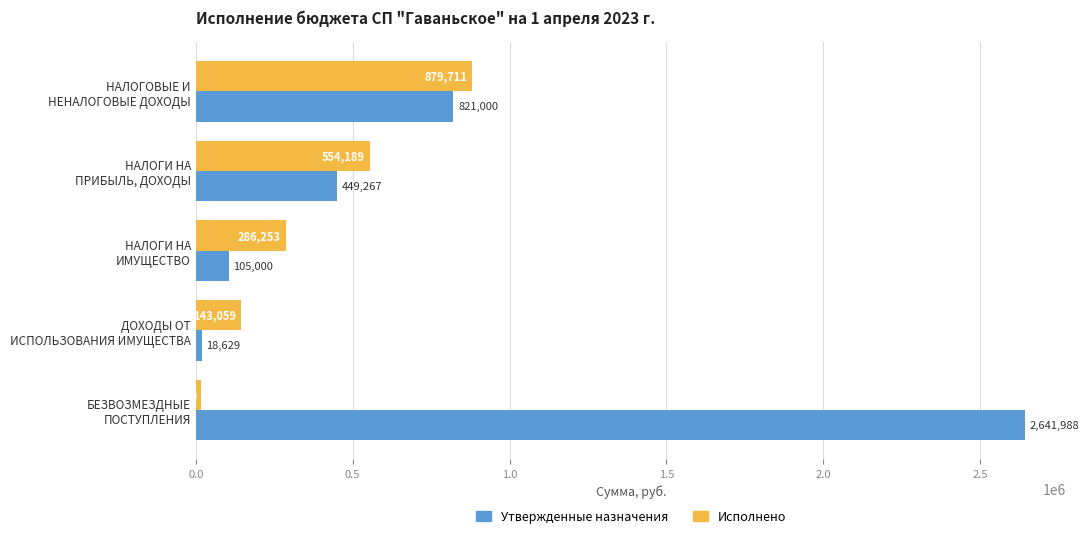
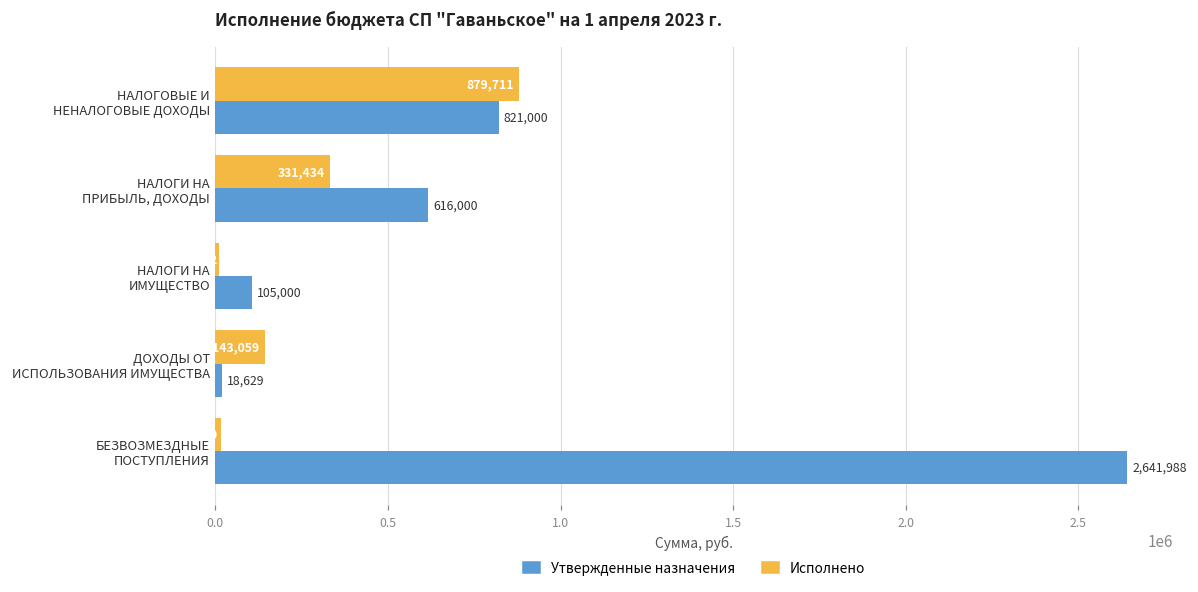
Исполнено, НАЛОГИ НА ПРИБЫЛЬ, ДОХОДЫ: 554,189 -> 331,434
Утвержденные назначения, НАЛОГИ НА ПРИБЫЛЬ, ДОХОДЫ: 449,267 -> 616,000
Исполнено, НАЛОГИ НА ИМУЩЕСТВО: 290000 -> 10000
